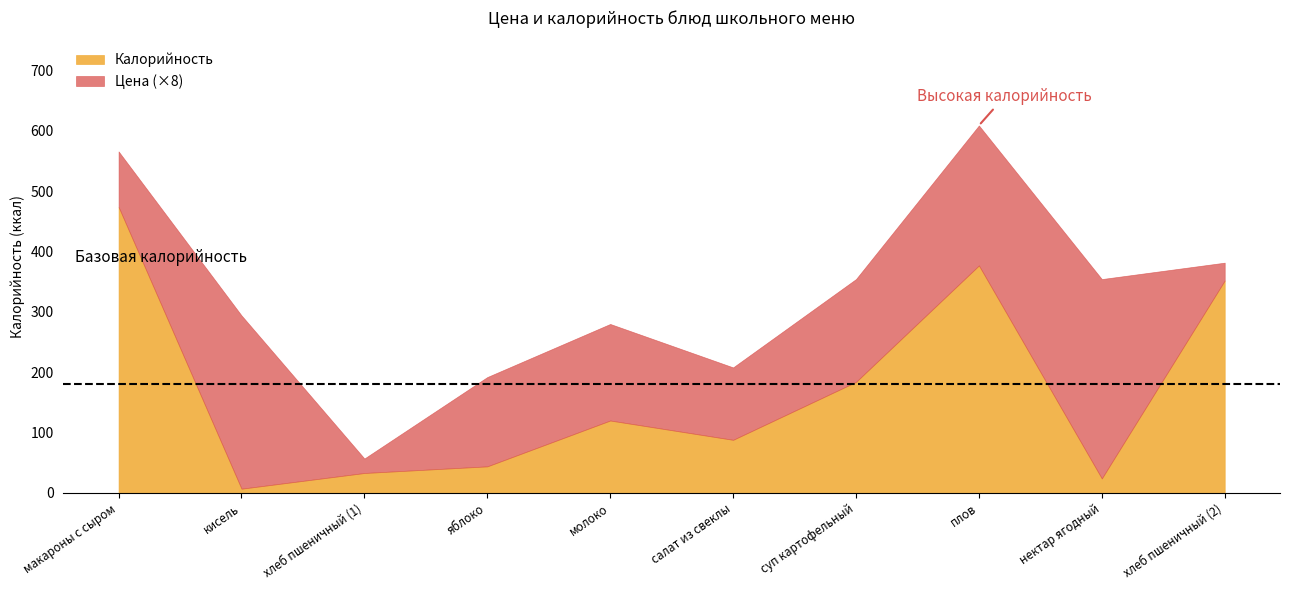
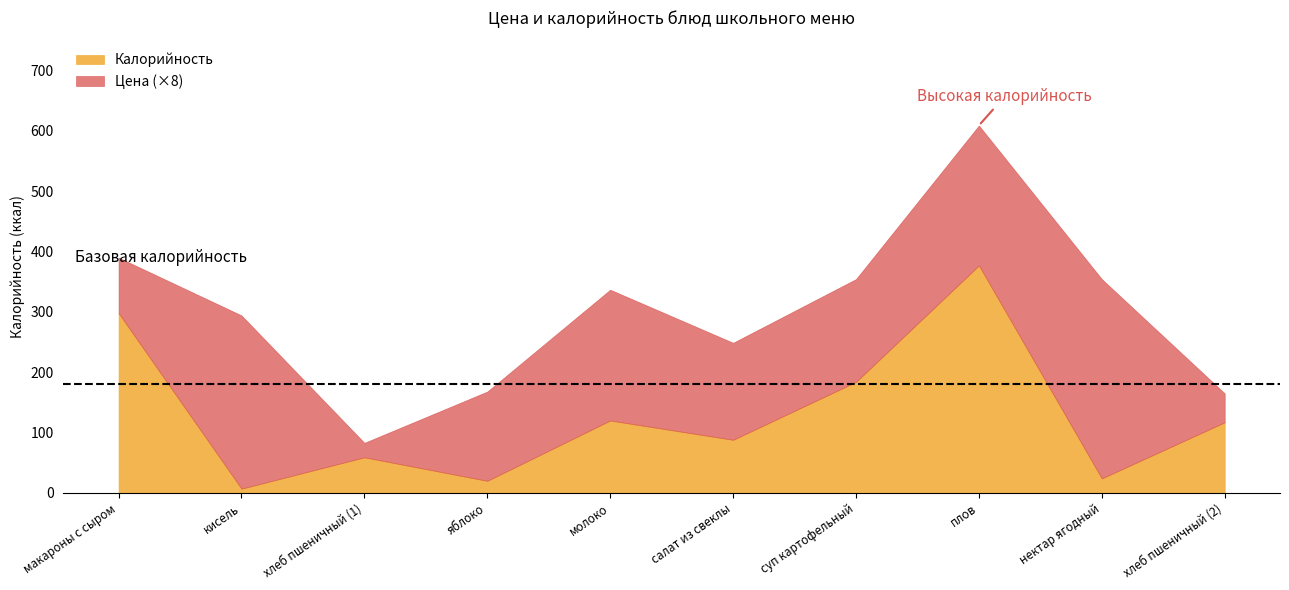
Калорийность, макароны с сыром: 470 -> 300
Калорийность, хлеб пшеничный (1): 30 -> 60
Калорийность, яблоко: 40 -> 20
Цена (×8), молоко: 160 -> 220
Цена (×8), салат из свеклы: 120 -> 160
Калорийность, хлеб пшеничный (2): 350 -> 120
Цена (×8), хлеб пшеничный (2): 30 -> 50
